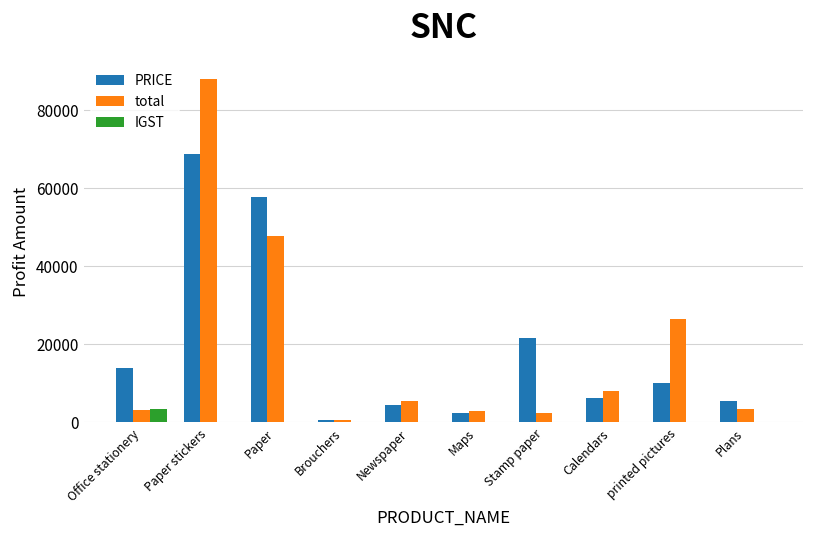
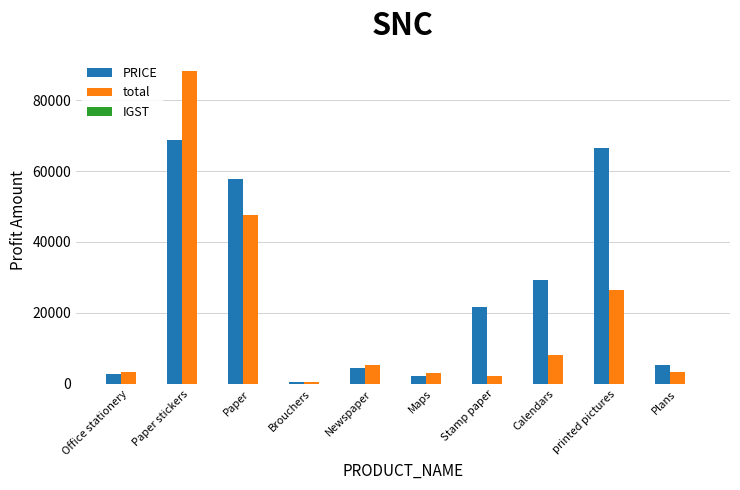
PRICE, Office stationery: 14000 -> 3000
IGST, Office stationery: 4000 -> 0
PRICE, Calendars: 6000 -> 29000
PRICE, printed pictures: 10000 -> 66000
